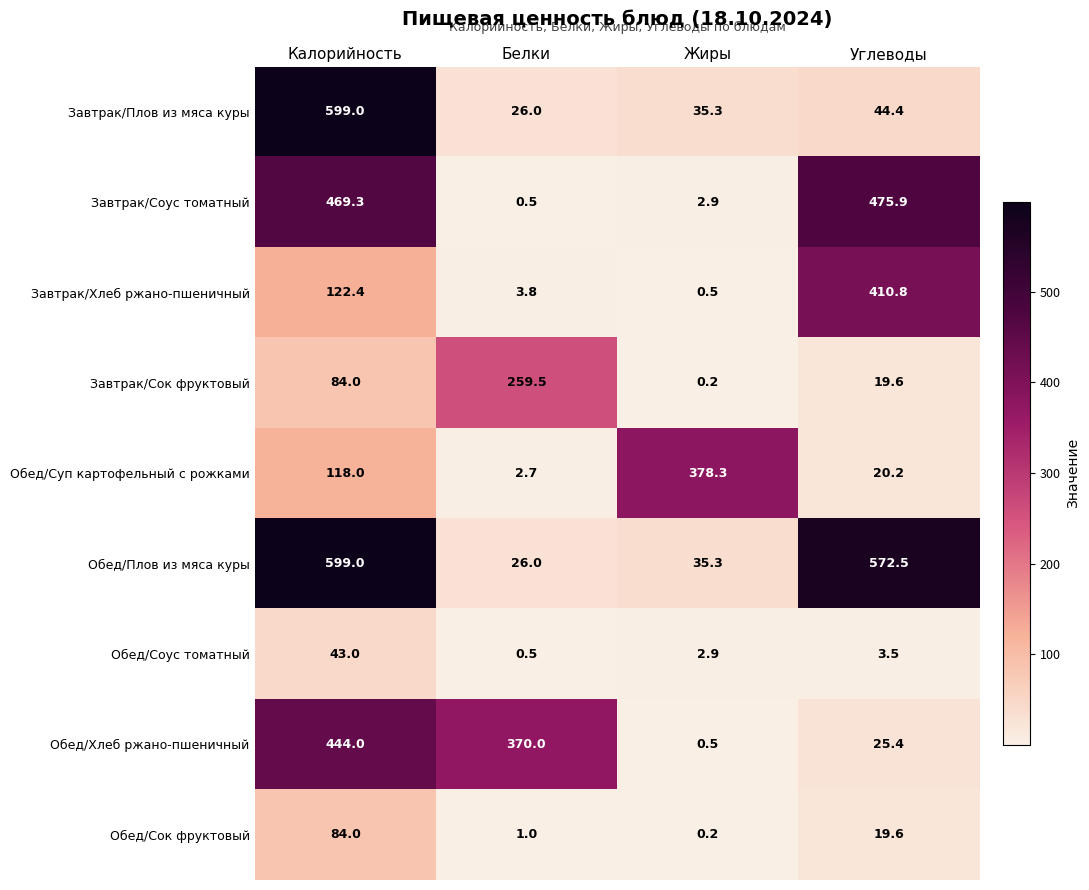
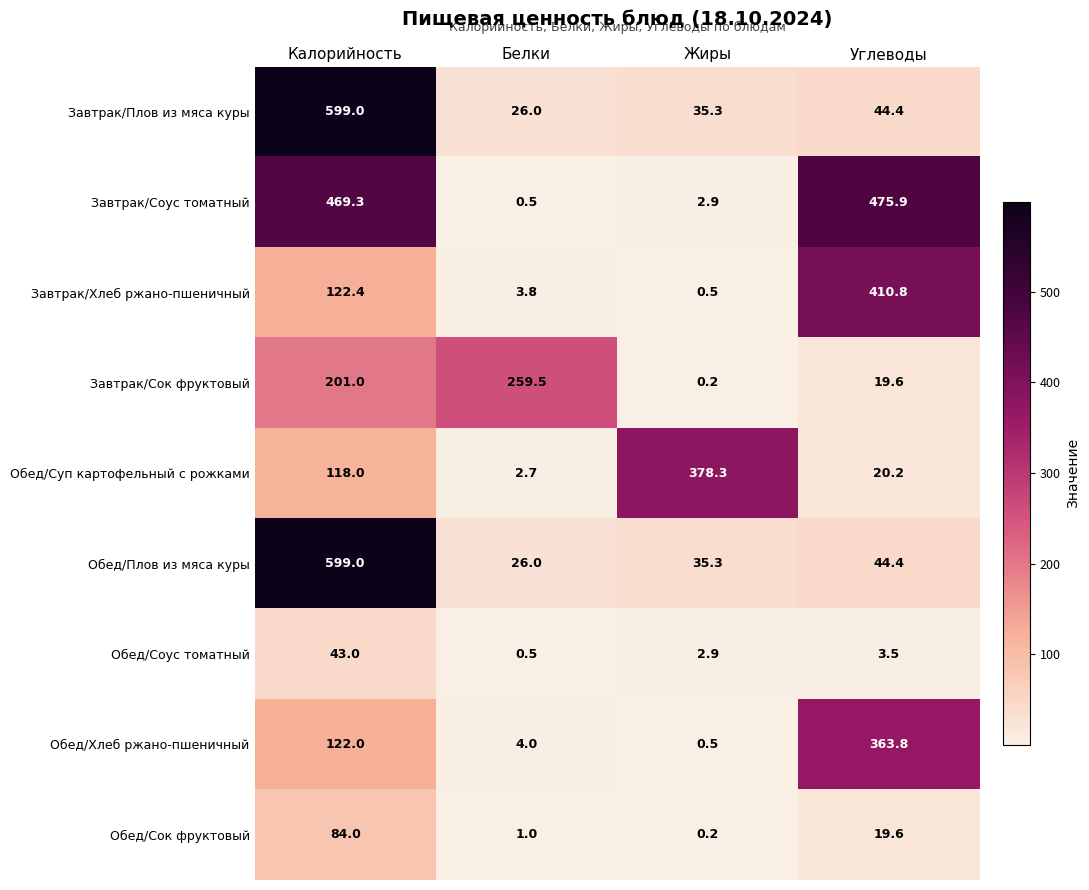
Завтрак/Сок фруктовый, Калорийность: 84.0 -> 201.0
Обед/Плов из мяса куры, Углеводы: 572.5 -> 44.4
Обед/Хлеб ржано-пшеничный, Калорийность: 444.0 -> 122.0
Обед/Хлеб ржано-пшеничный, Белки: 370.0 -> 4.0
Обед/Хлеб ржано-пшеничный, Углеводы: 25.4 -> 363.8
